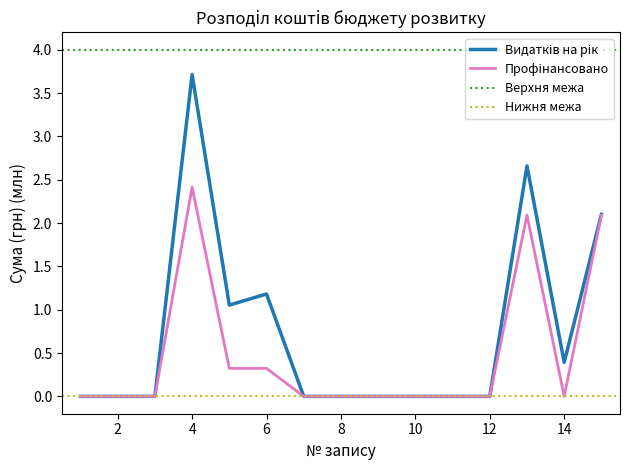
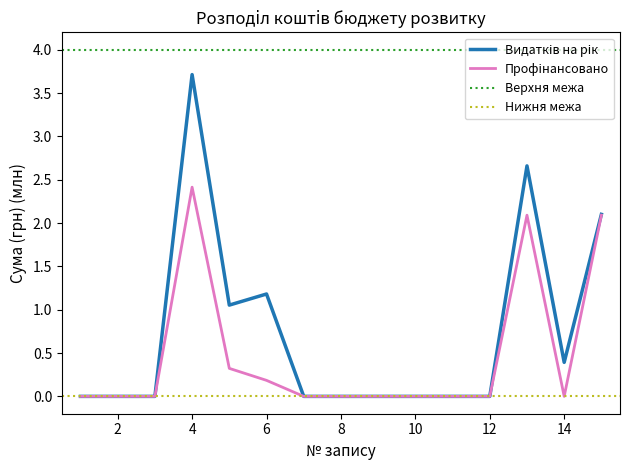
Профінансовано, 6: 0.3 -> 0.2
